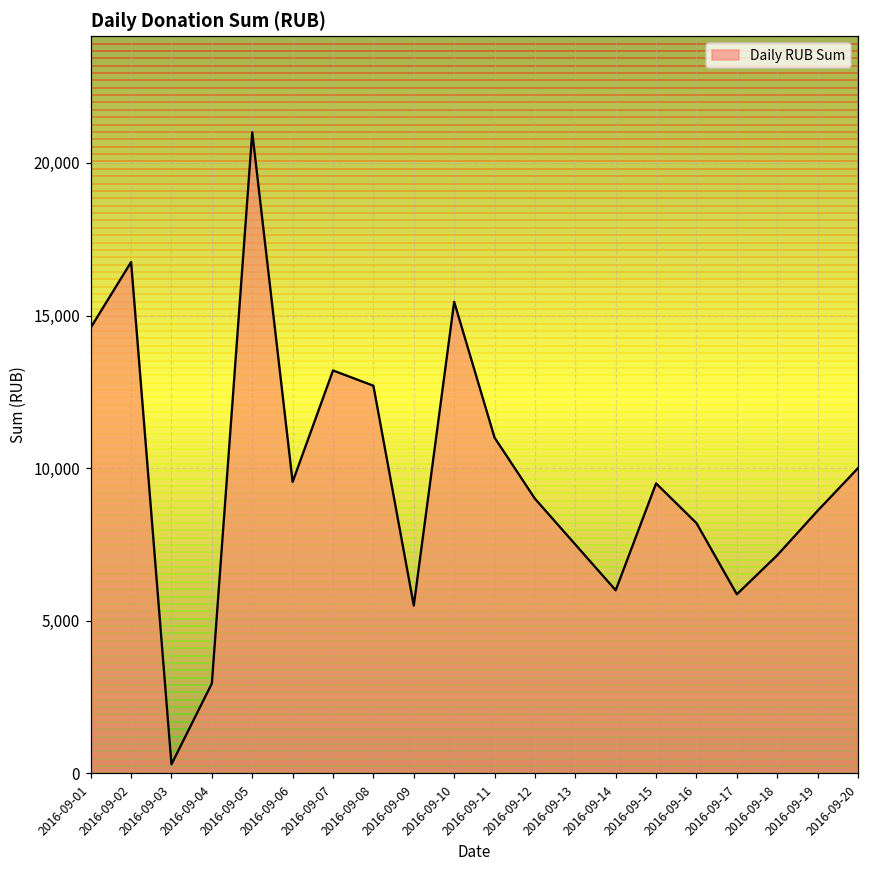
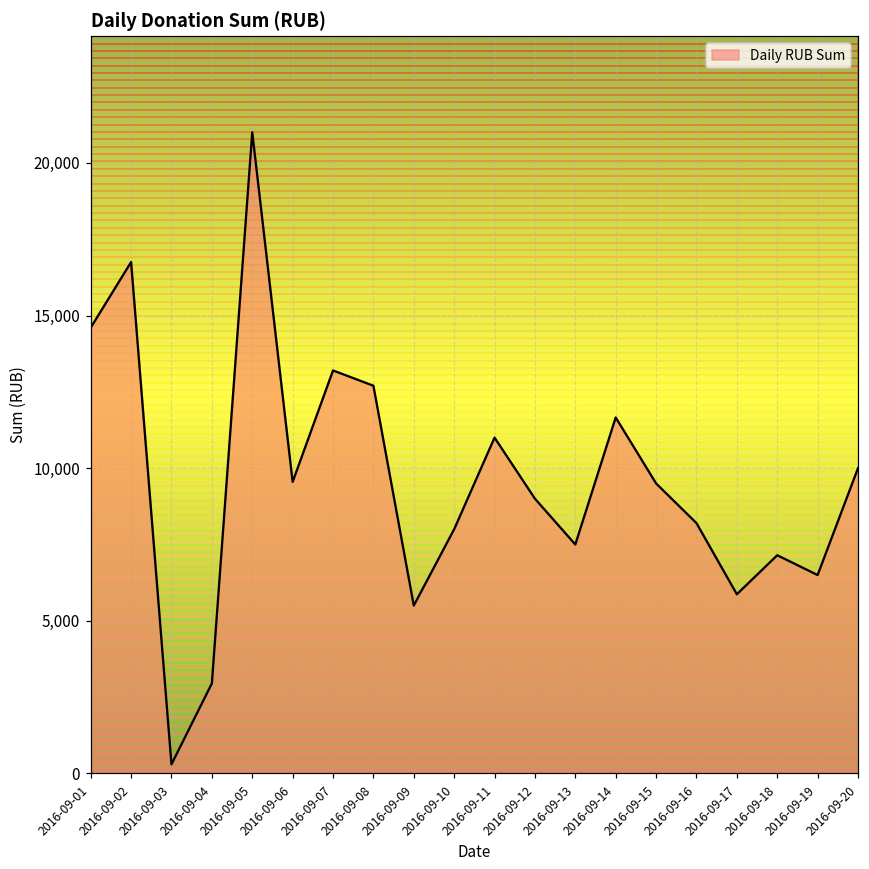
2016-09-10: 15,400 -> 8,000
2016-09-14: 6,000 -> 11,700
2016-09-19: 8,600 -> 6,500
